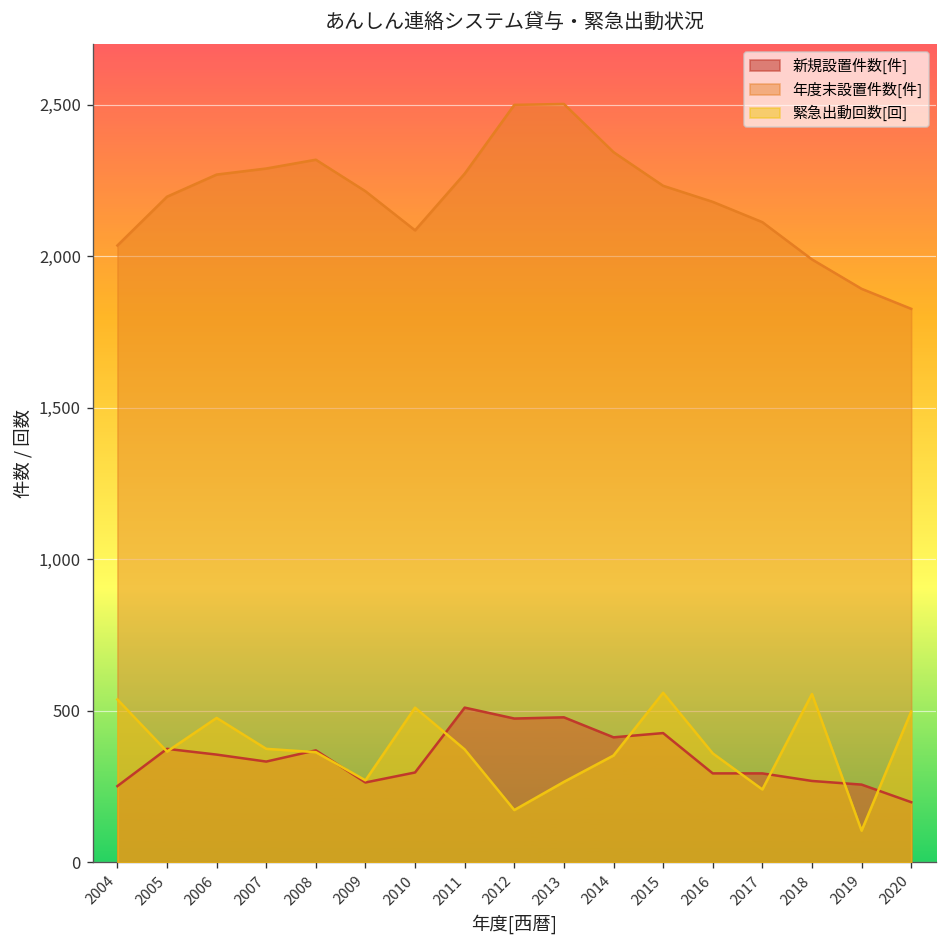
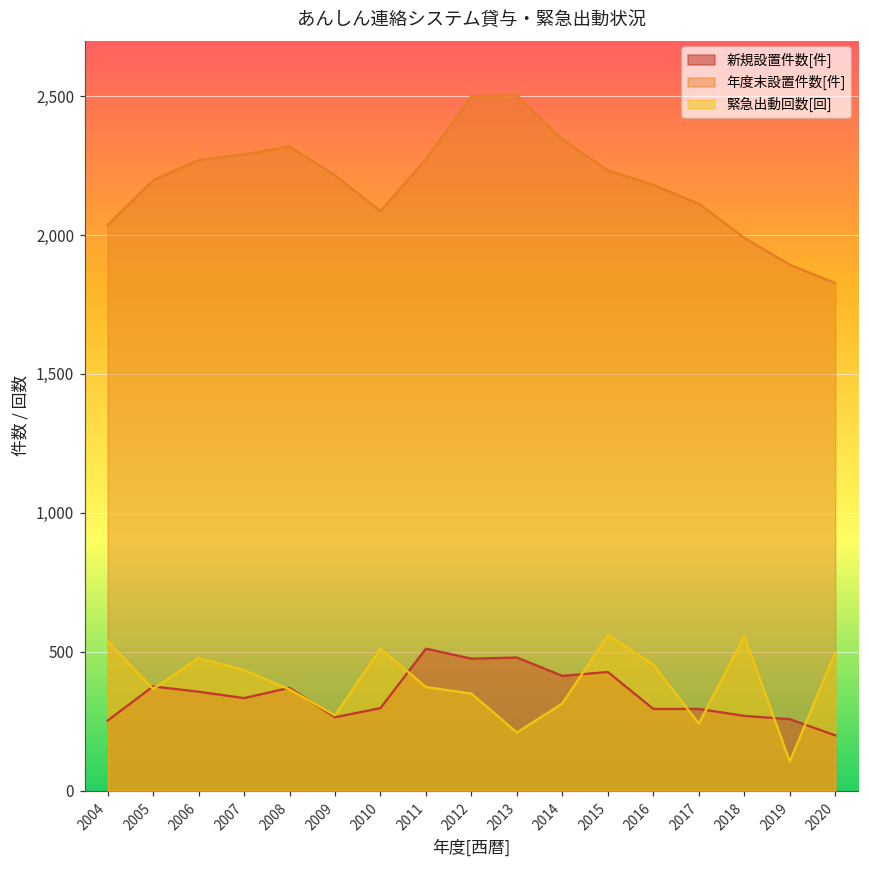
緊急出動回数[回], 2007: 380 -> 430
緊急出動回数[回], 2012: 170 -> 350
緊急出動回数[回], 2013: 270 -> 210
緊急出動回数[回], 2014: 350 -> 310
緊急出動回数[回], 2016: 360 -> 450
